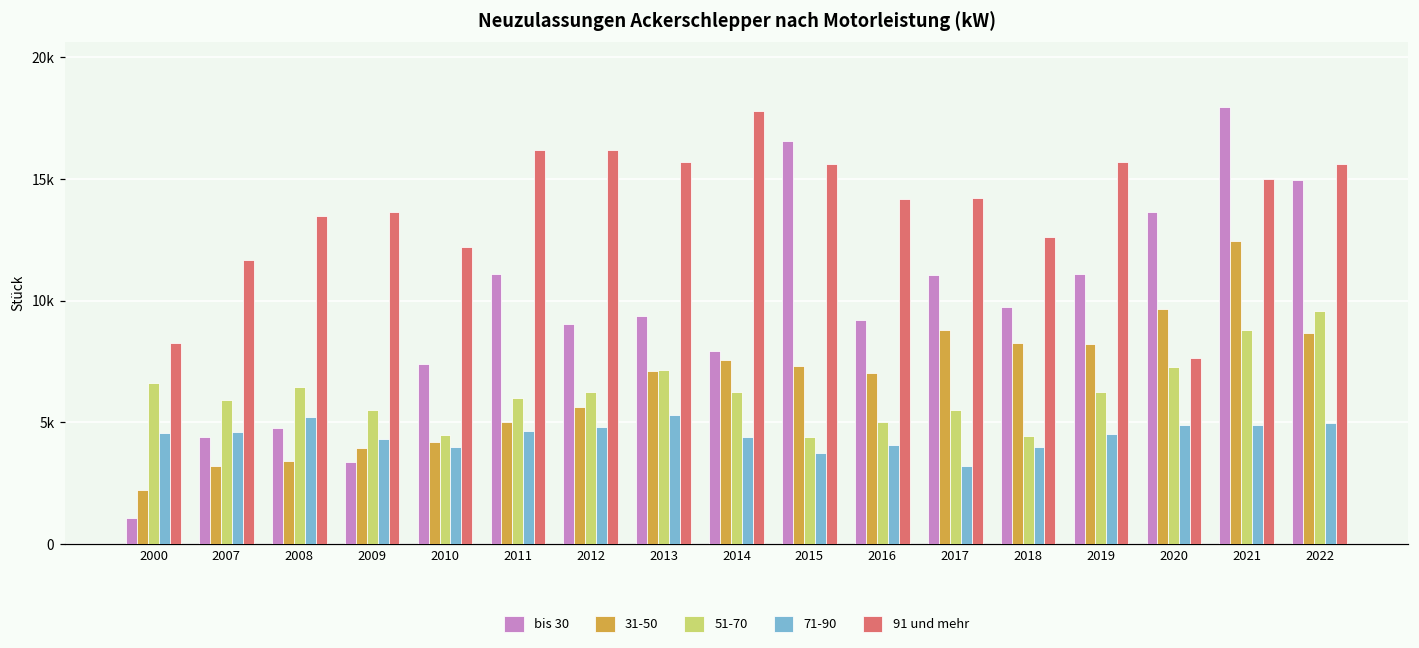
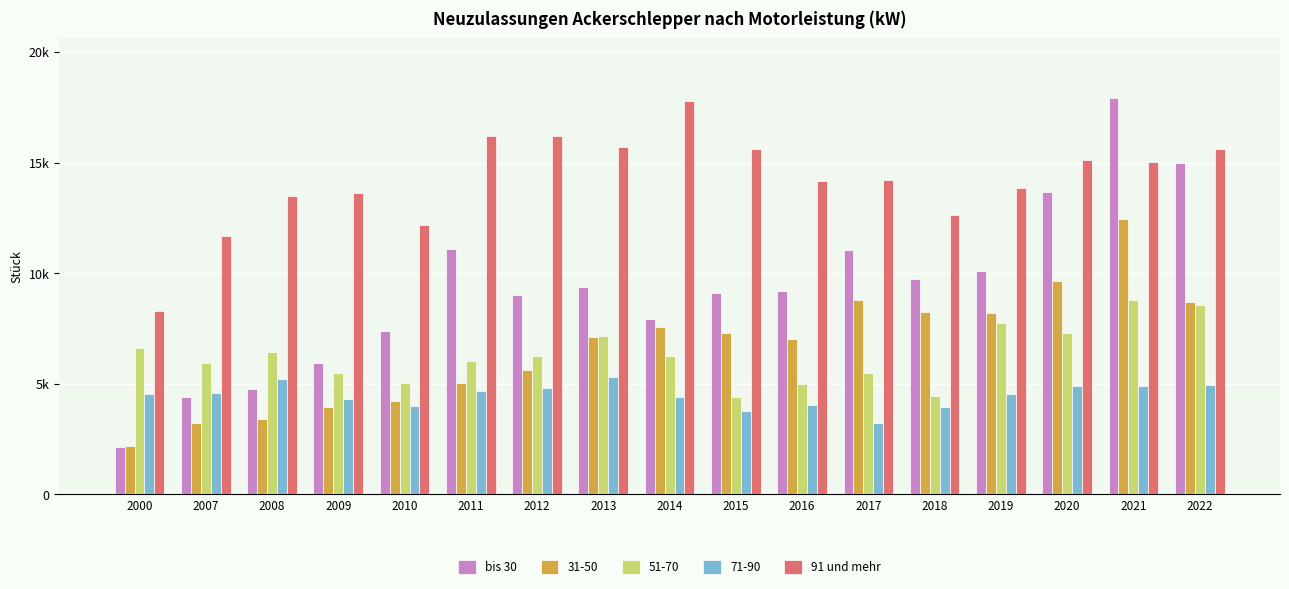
bis 30, 2000: 1100 -> 2200
bis 30, 2009: 3400 -> 5900
51-70, 2010: 4500 -> 5000
bis 30, 2015: 16500 -> 9100
bis 30, 2019: 11100 -> 10100
51-70, 2019: 6200 -> 7800
91 und mehr, 2019: 15700 -> 13800
91 und mehr, 2020: 7600 -> 15100
51-70, 2022: 9600 -> 8500
